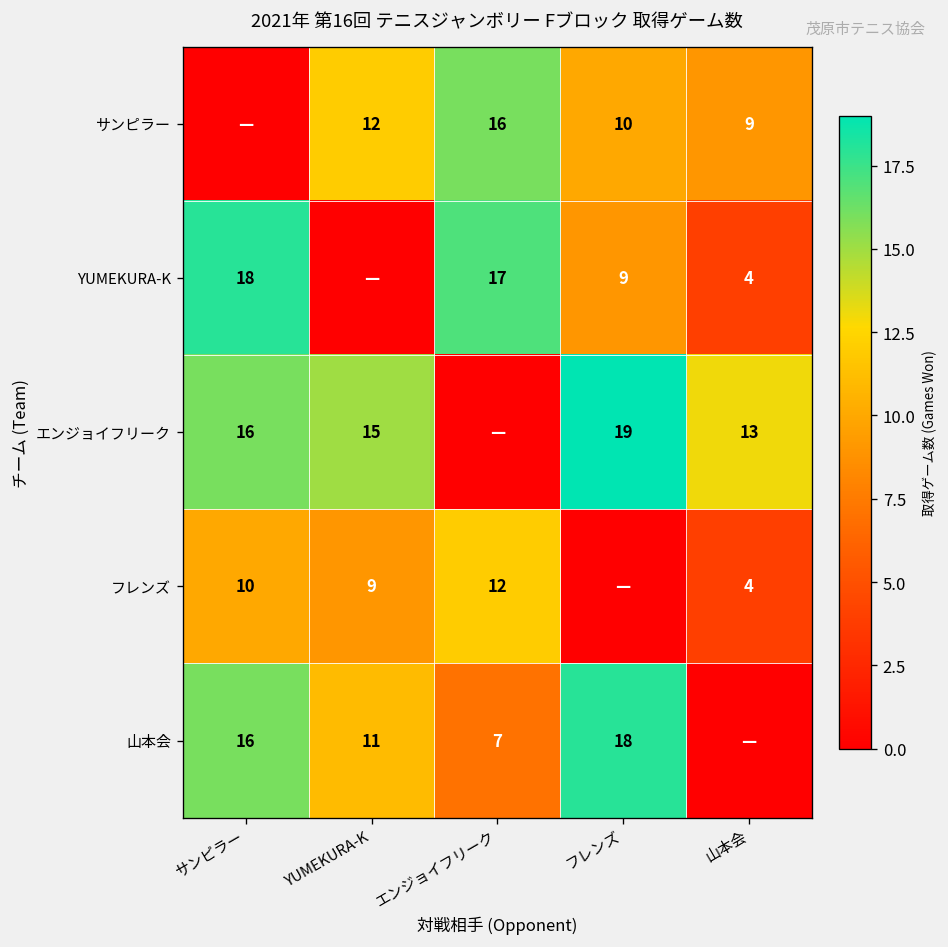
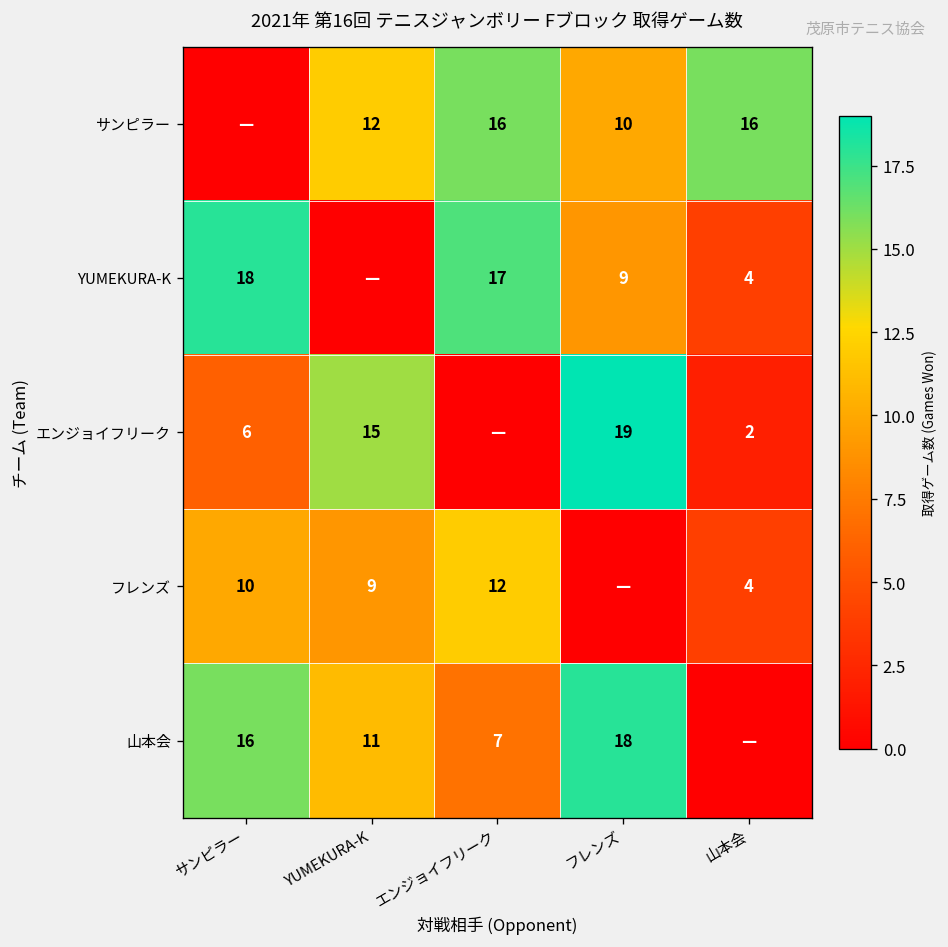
サンピラー, 山本会: 9 -> 16
エンジョイフリーク, サンピラー: 16 -> 6
エンジョイフリーク, 山本会: 13 -> 2
